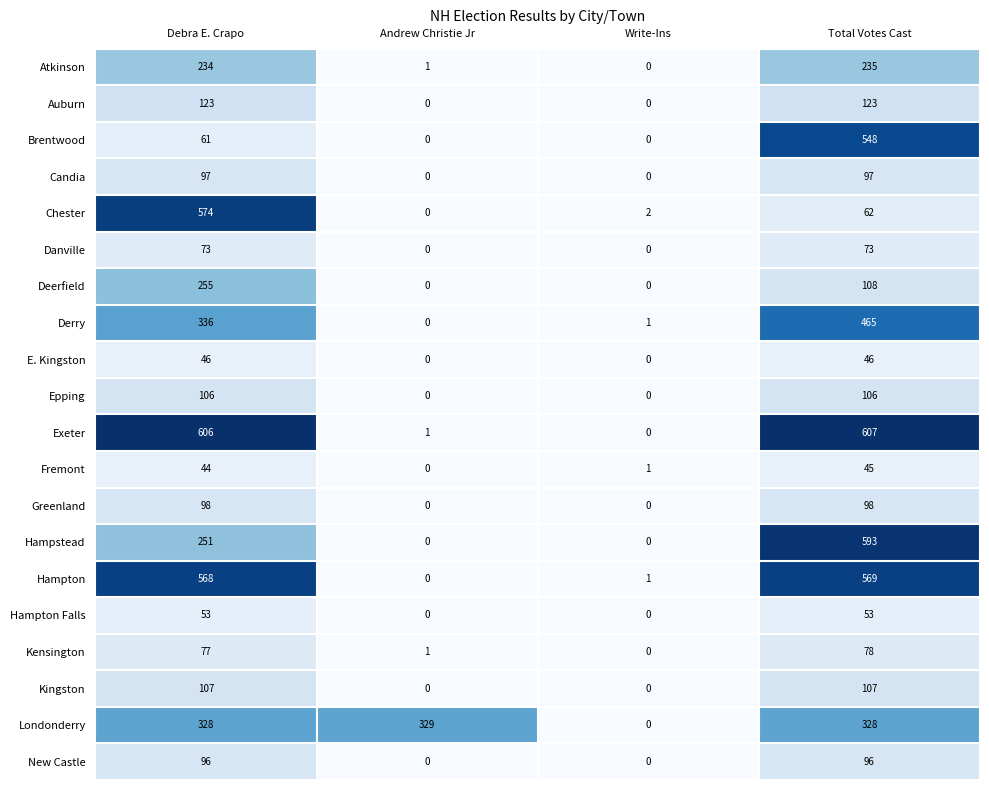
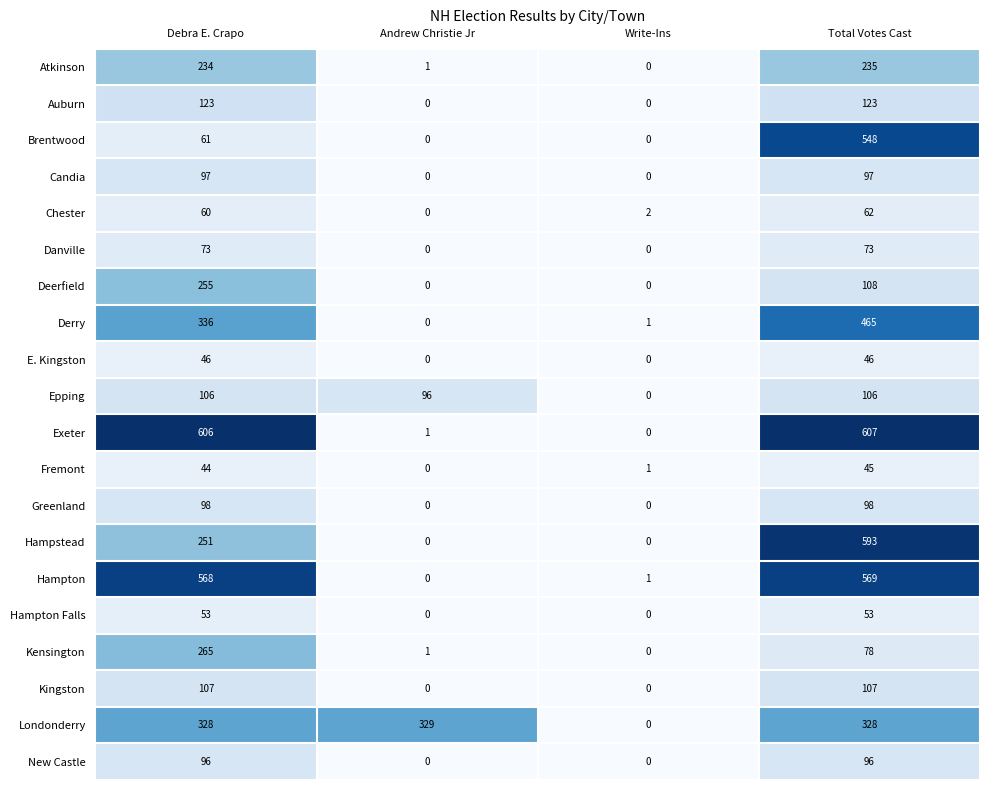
Chester, Debra E. Crapo: 574 -> 60
Epping, Andrew Christie Jr: 0 -> 96
Kensington, Debra E. Crapo: 77 -> 265
